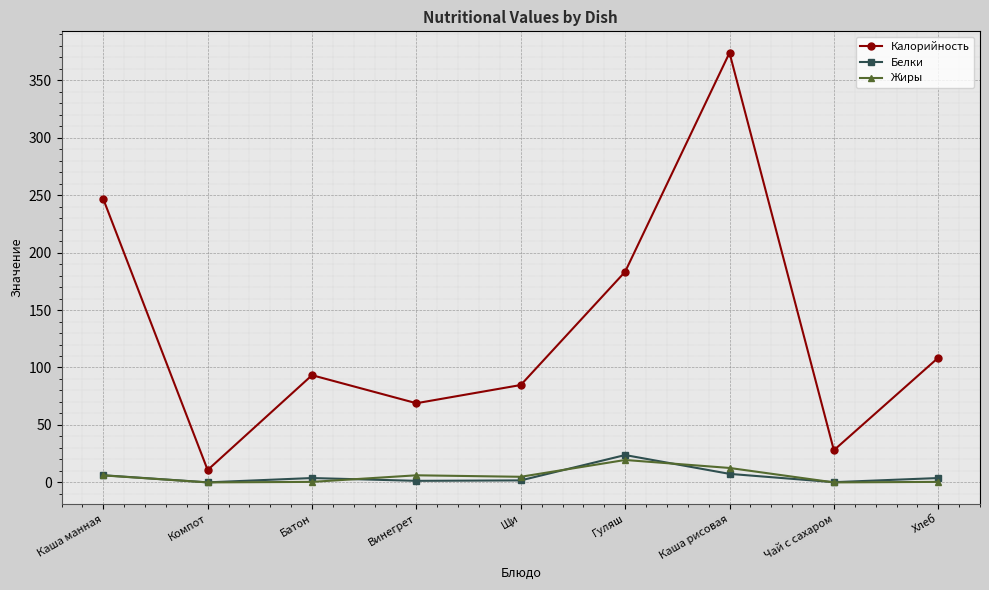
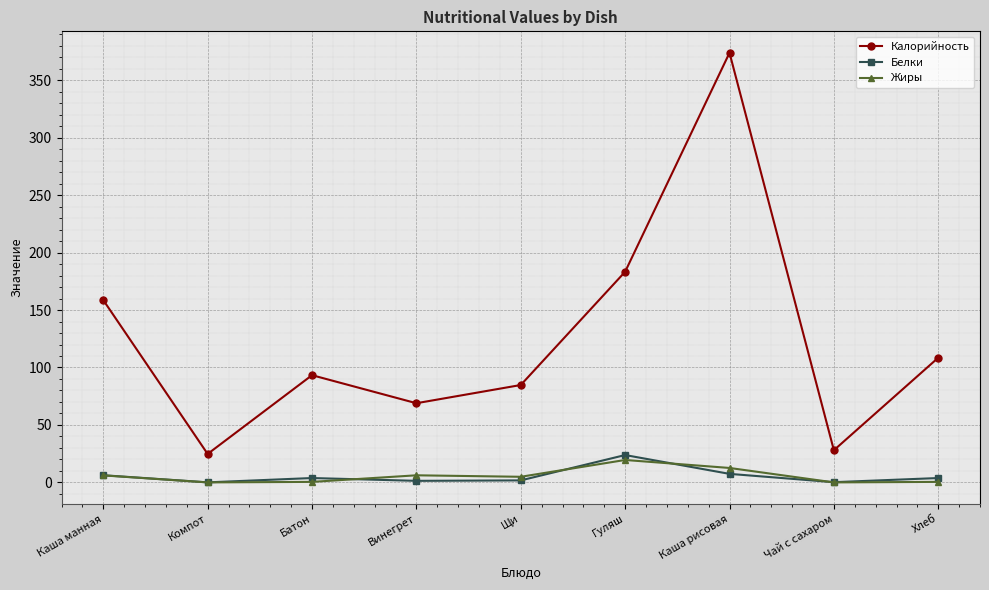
Калорийность, Каша манная: 247 -> 159
Калорийность, Компот: 11 -> 25
